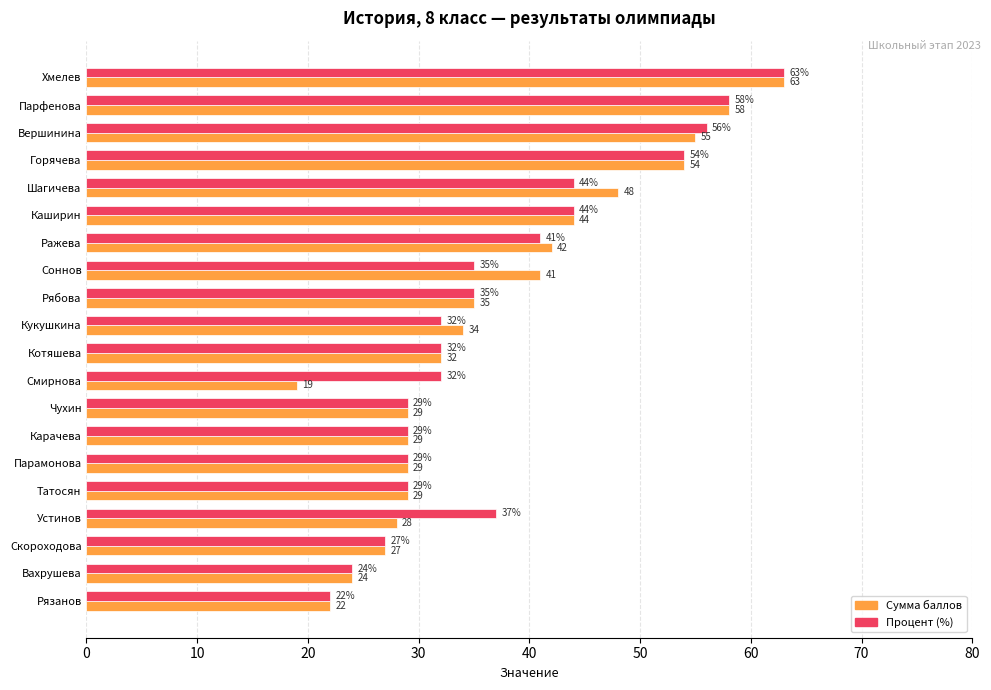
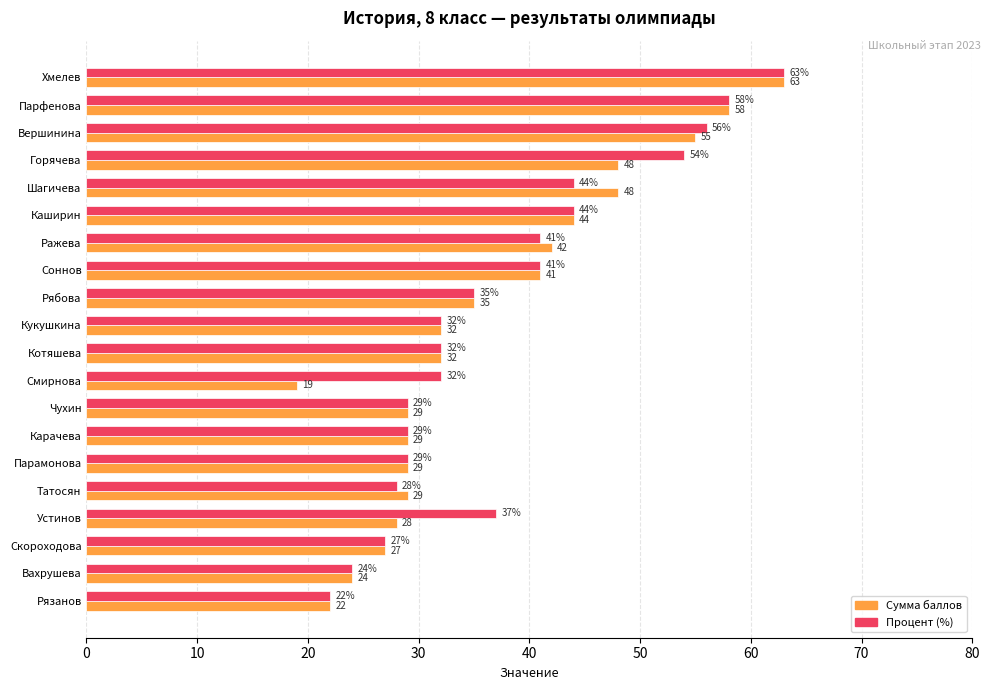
Сумма баллов, Горячева: 54 -> 48
Процент (%), Соннов: 35% -> 41%
Сумма баллов, Кукушкина: 34 -> 32
Процент (%), Татосян: 29% -> 28%
